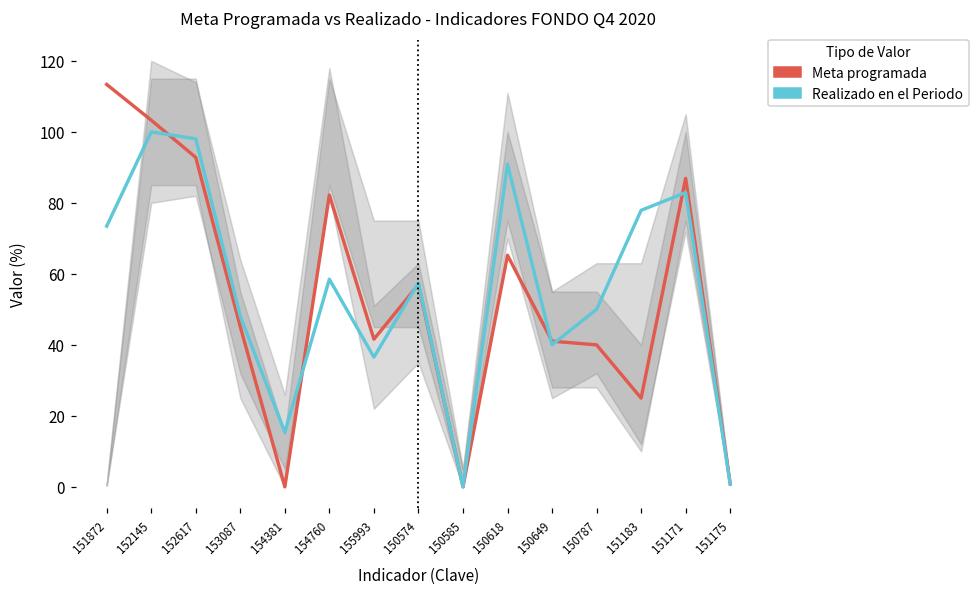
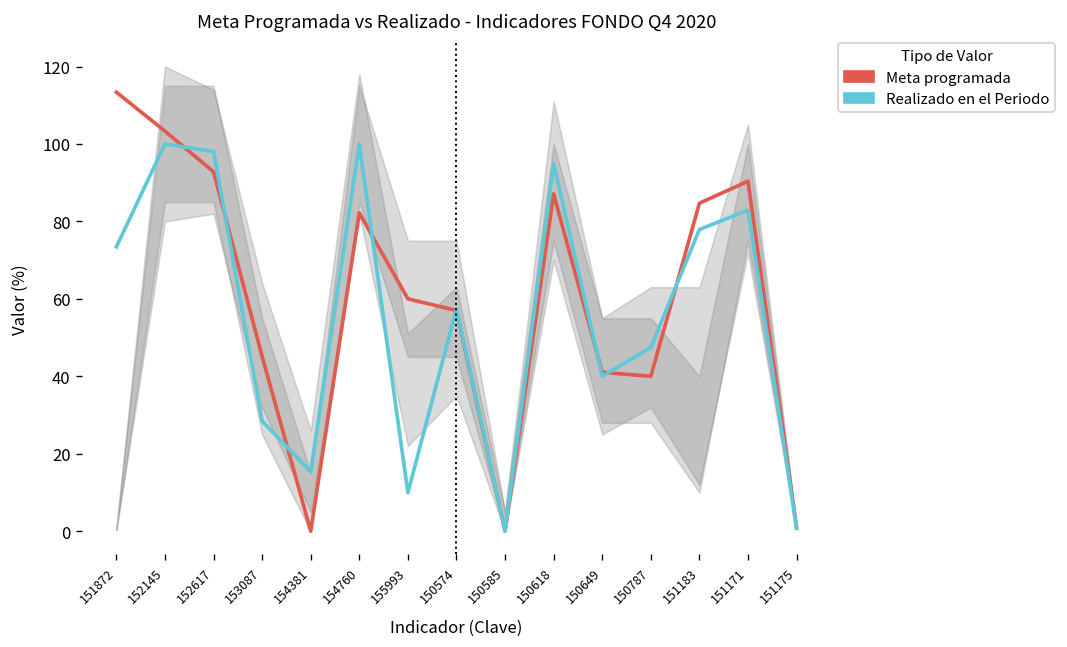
Realizado en el Periodo, 153087: 48 -> 28
Realizado en el Periodo, 154760: 59 -> 100
Meta programada, 155993: 42 -> 60
Realizado en el Periodo, 155993: 37 -> 10
Meta programada, 150618: 65 -> 87
Realizado en el Periodo, 150618: 91 -> 95
Realizado en el Periodo, 150787: 50 -> 47
Meta programada, 151183: 25 -> 85
Meta programada, 151171: 87 -> 90
